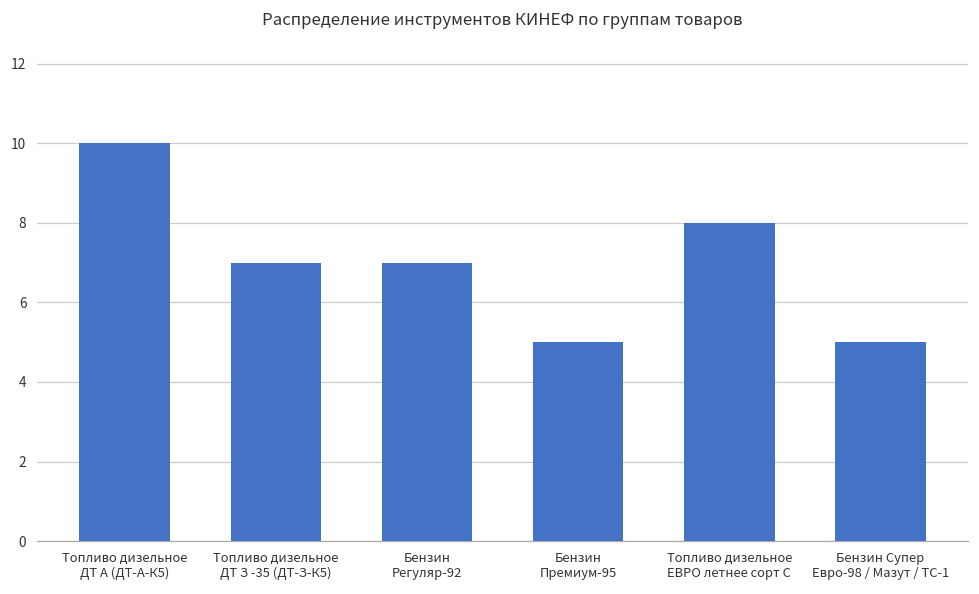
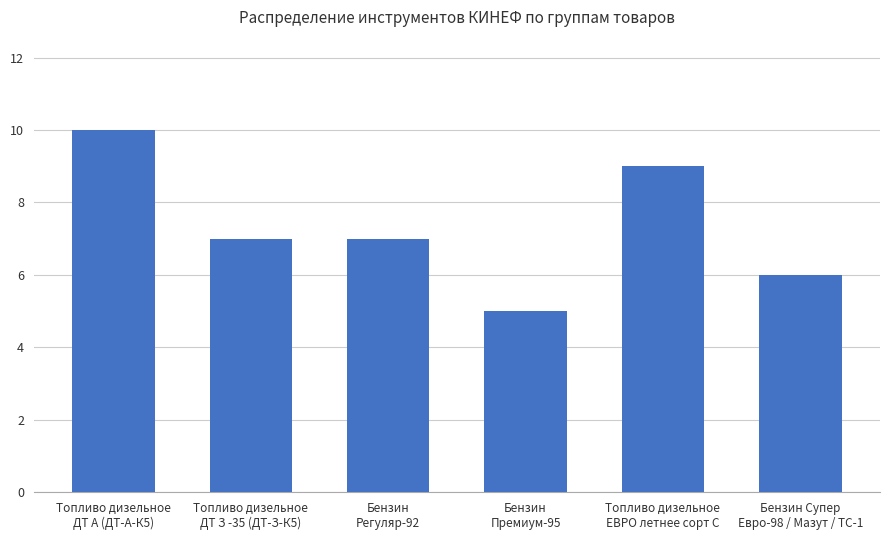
Топливо дизельное ЕВРО летнее сорт С: 8 -> 9
Бензин Супер Евро-98 / Мазут / ТС-1: 5 -> 6
